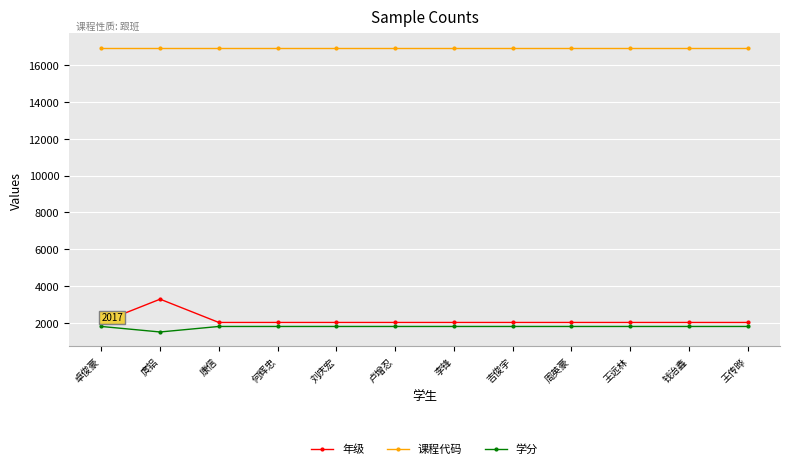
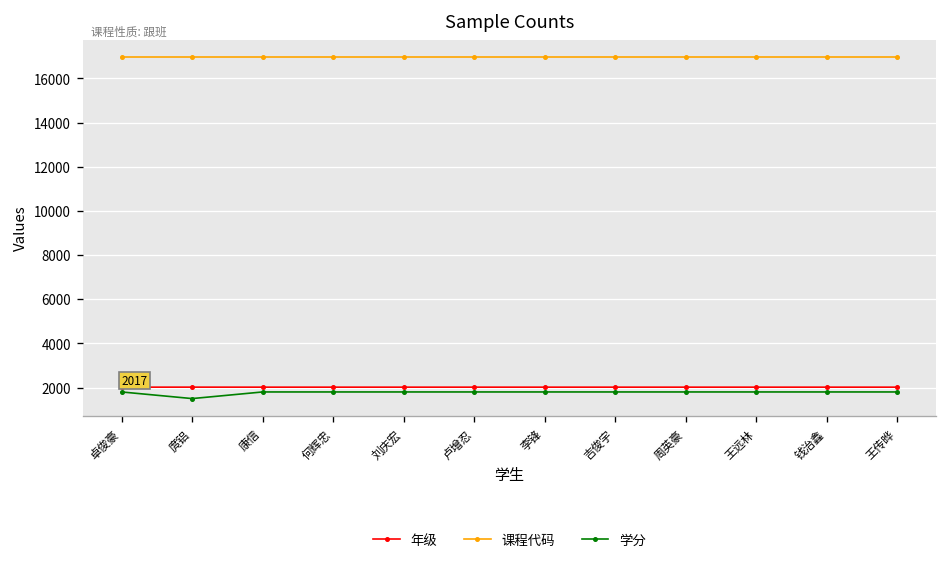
年级, 庹铝: 3300 -> 2000
